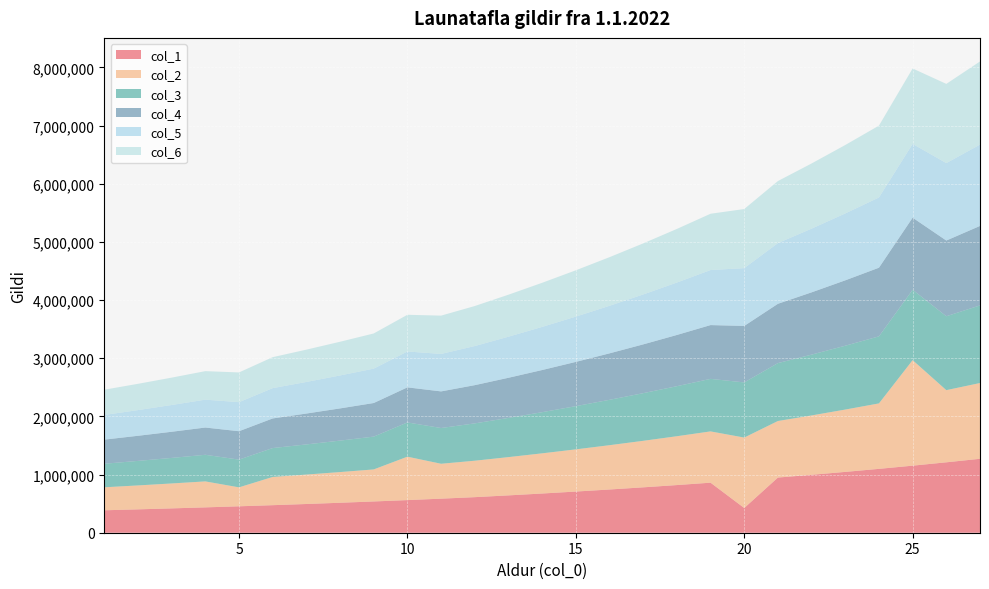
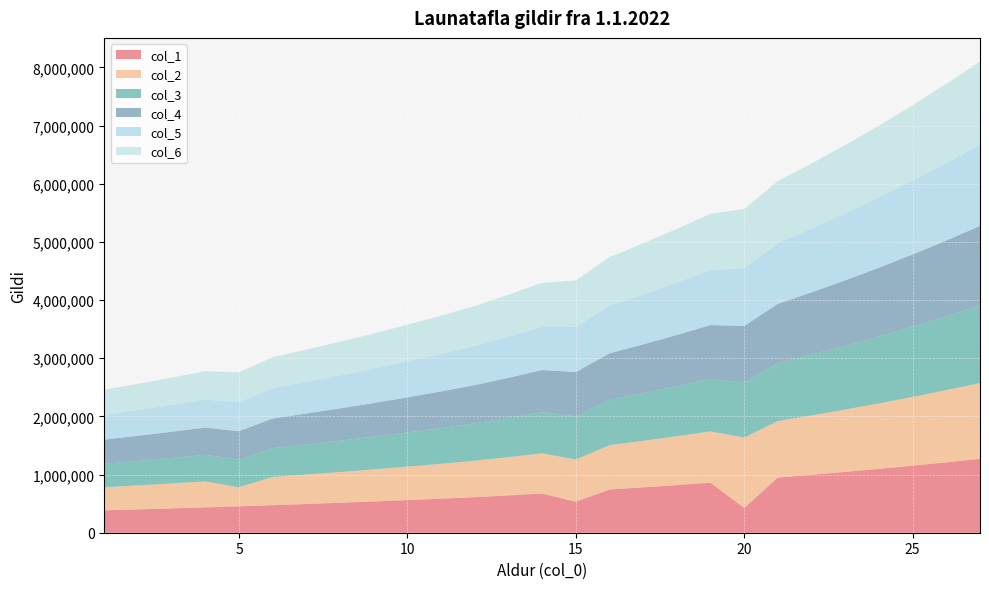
col_2, 10: 700,000 -> 600,000
col_1, 15: 700,000 -> 500,000
col_2, 25: 1,800,000 -> 1,200,000
